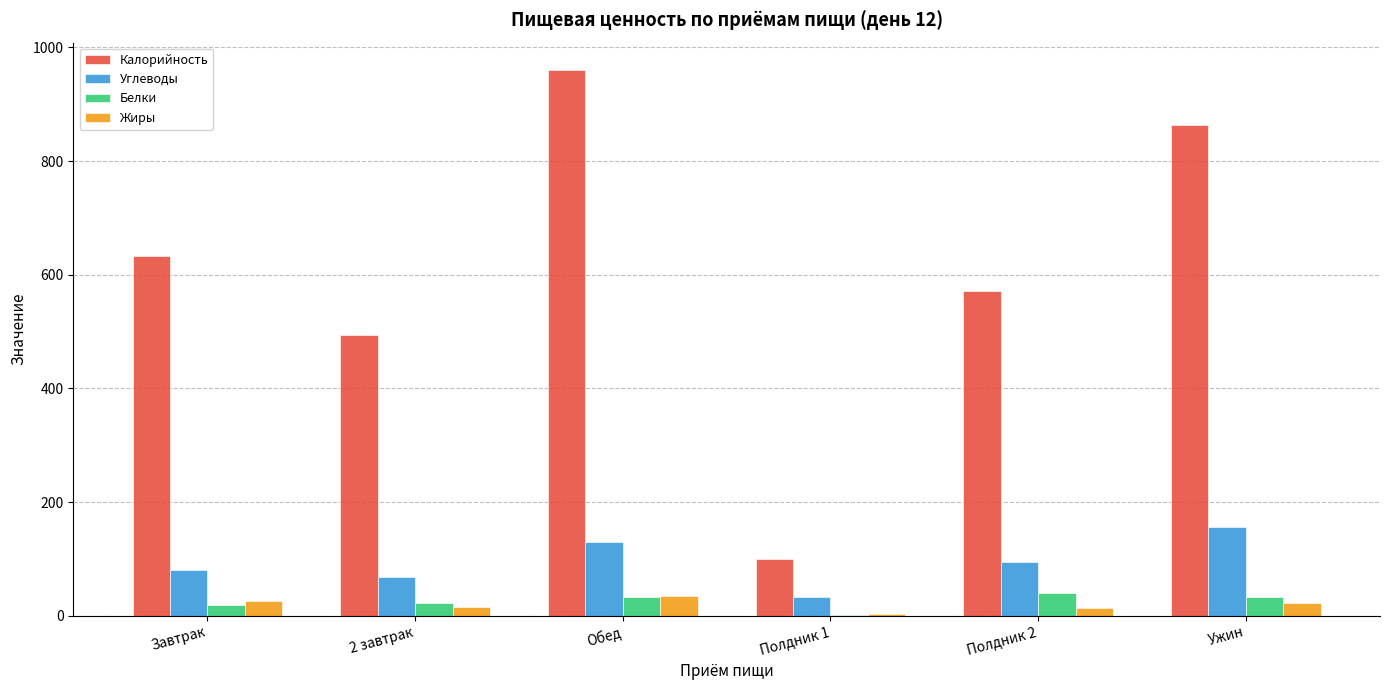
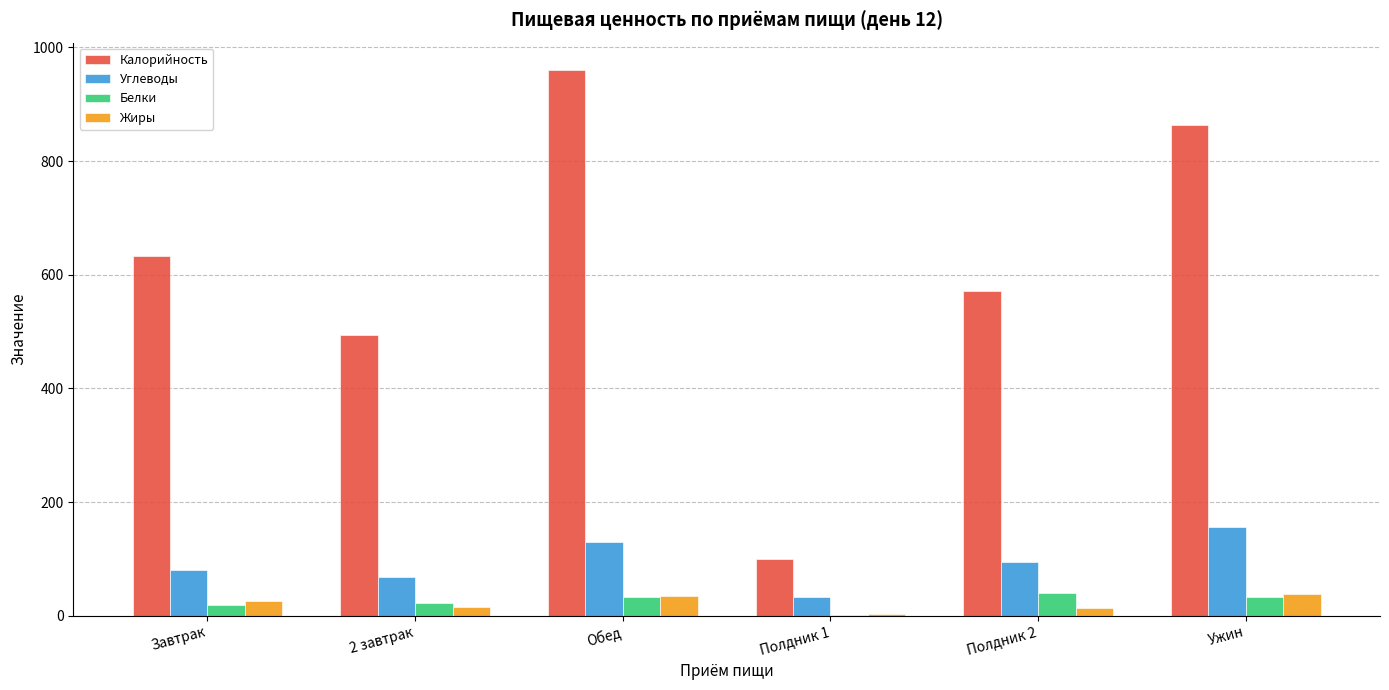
Жиры, Ужин: 20 -> 40
